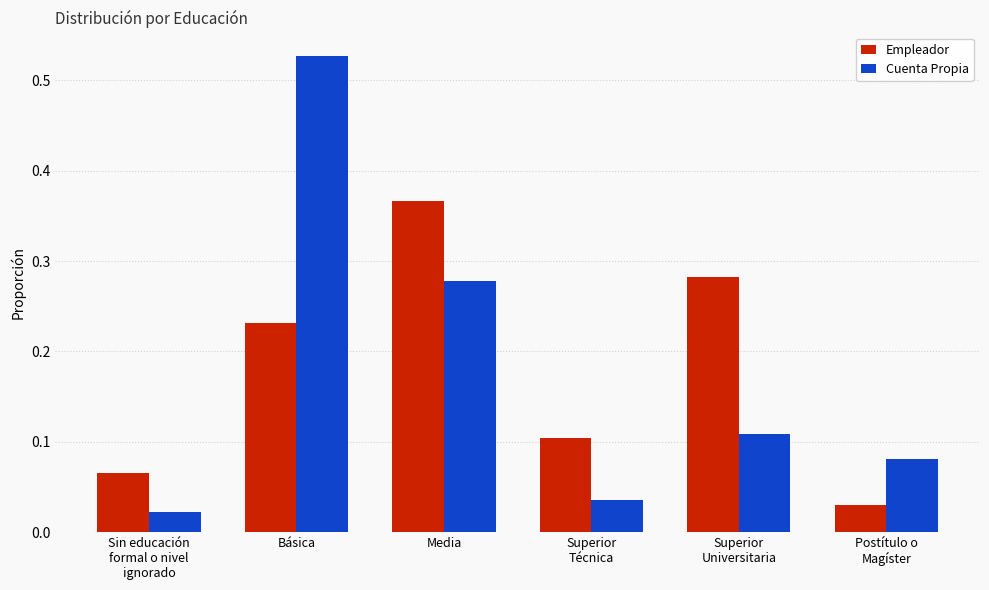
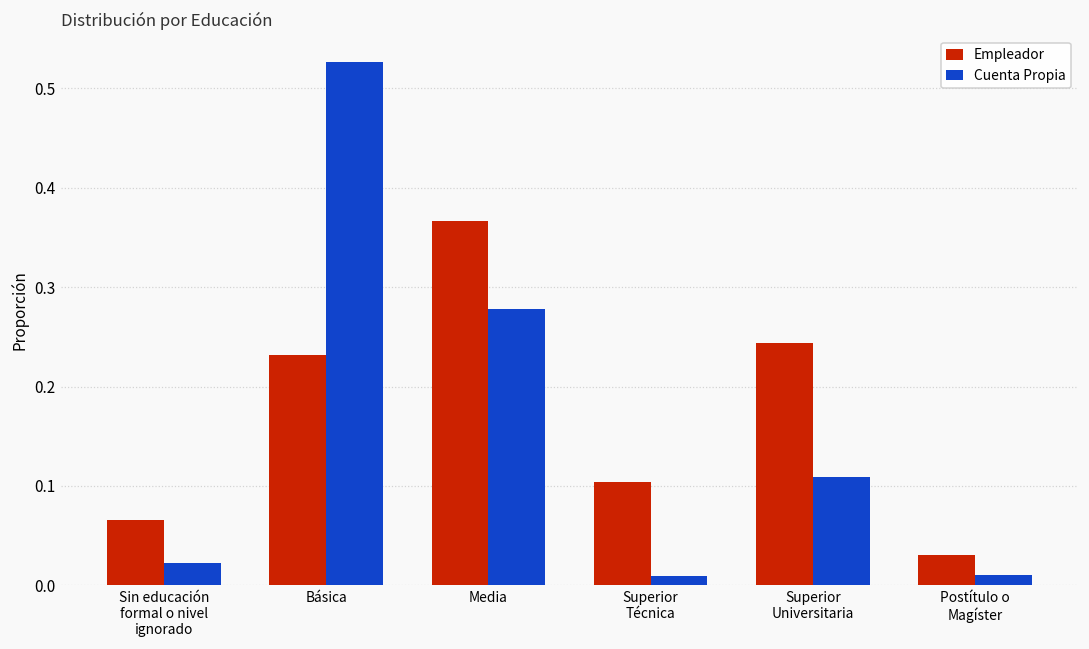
Cuenta Propia, Superior Técnica: 0.04 -> 0.01
Empleador, Superior Universitaria: 0.28 -> 0.24
Cuenta Propia, Postítulo o Magíster: 0.08 -> 0.01
